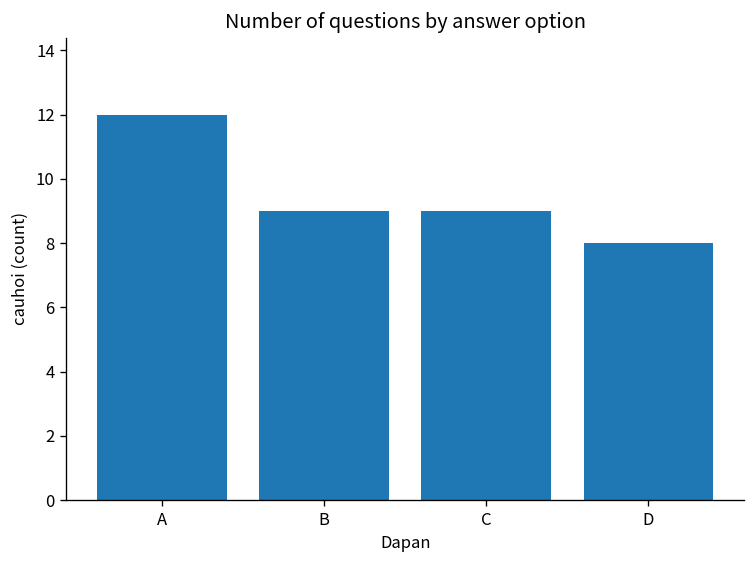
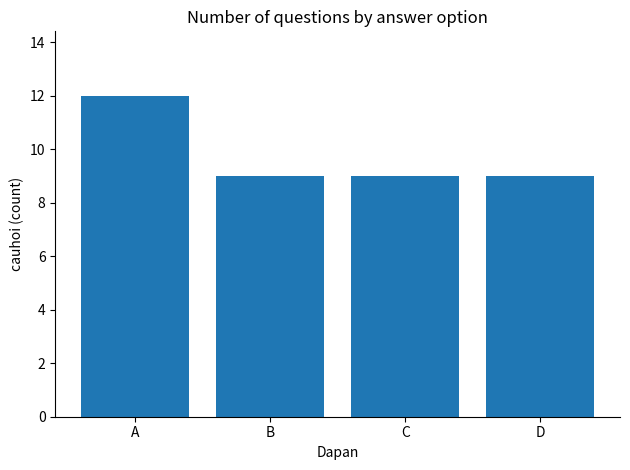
D: 8 -> 9
